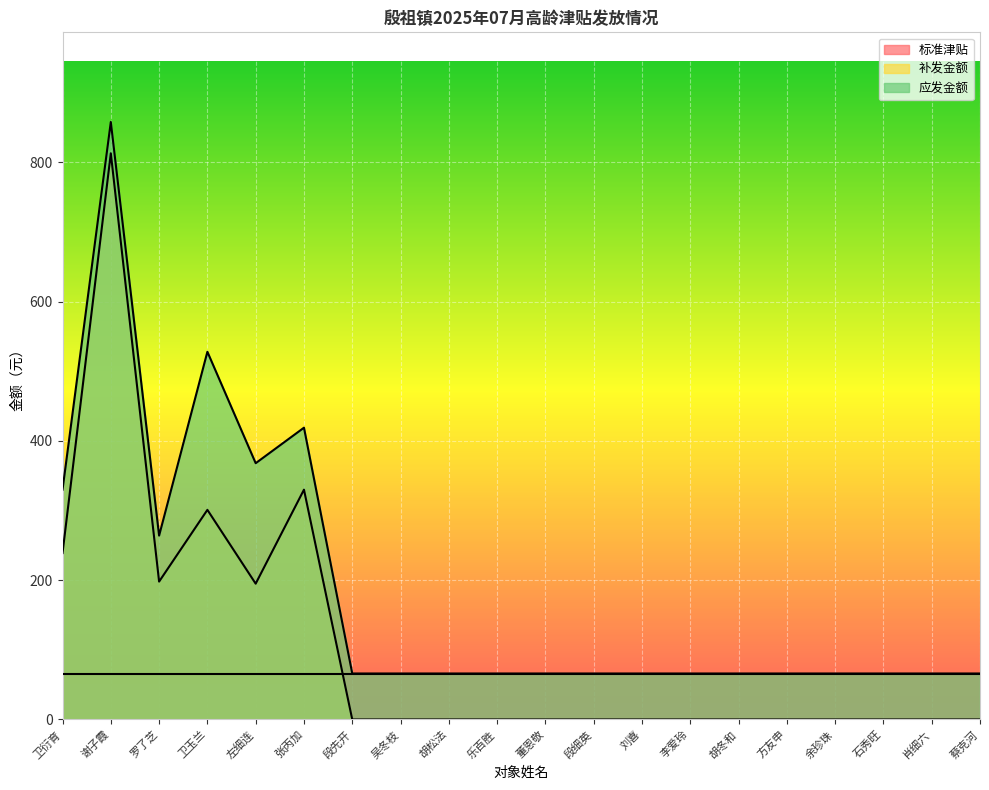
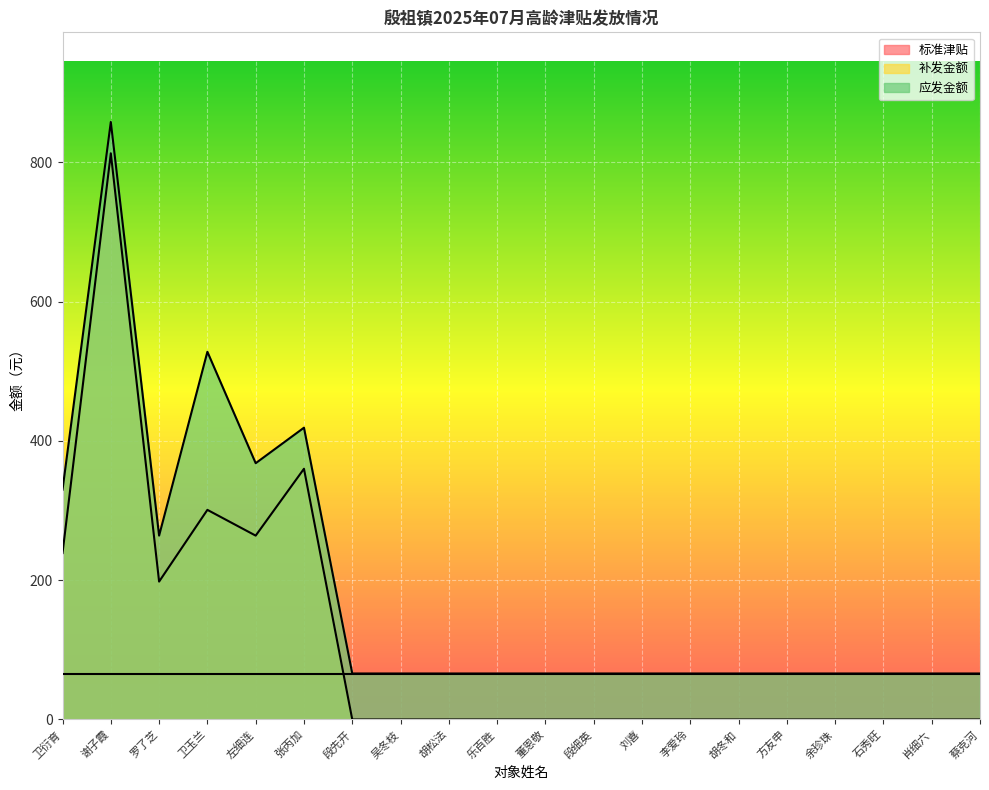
补发金额, 左细连: 200 -> 260
补发金额, 张丙加: 330 -> 360
